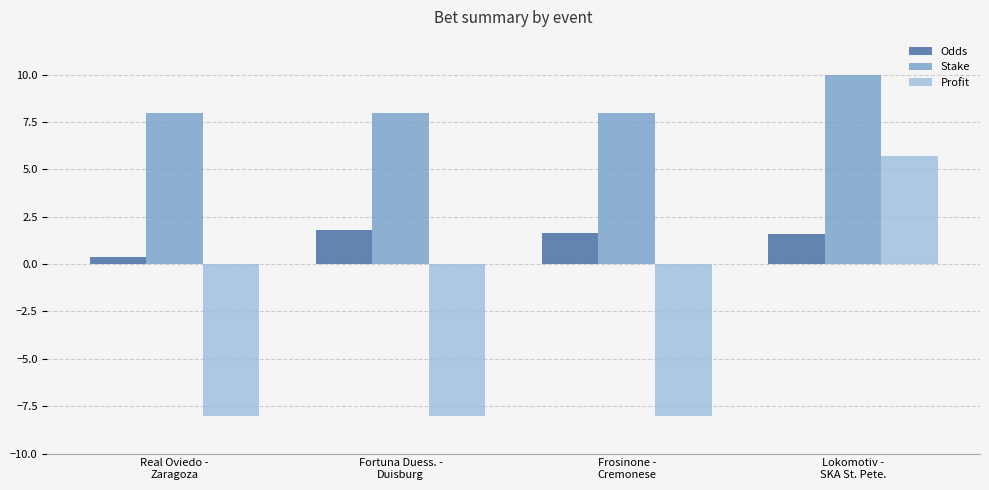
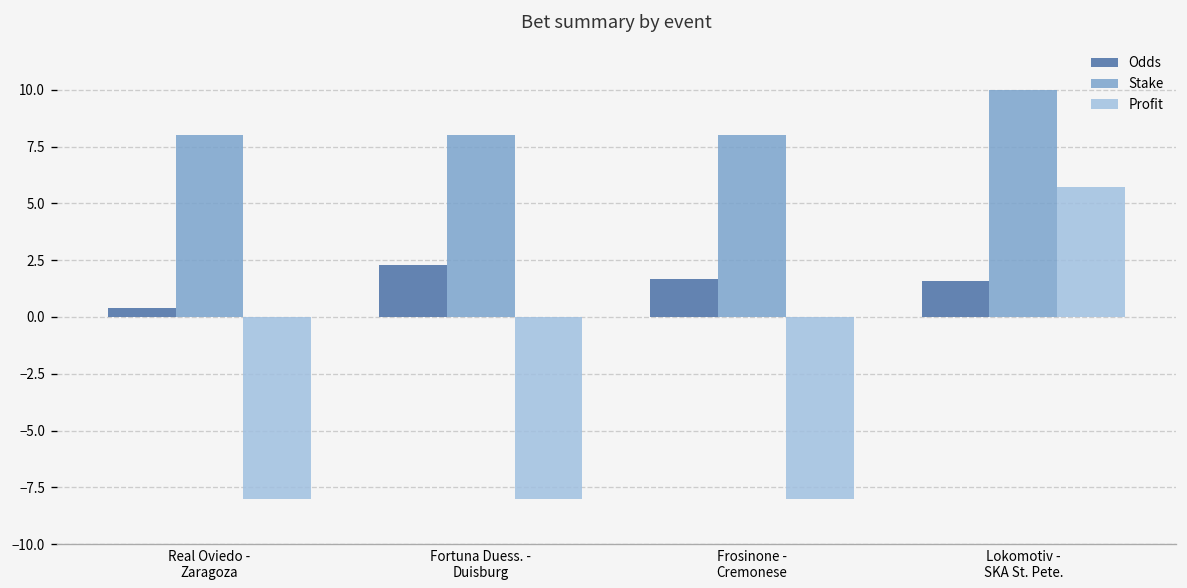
Odds, Fortuna Duess. - Duisburg: 1.8 -> 2.3
